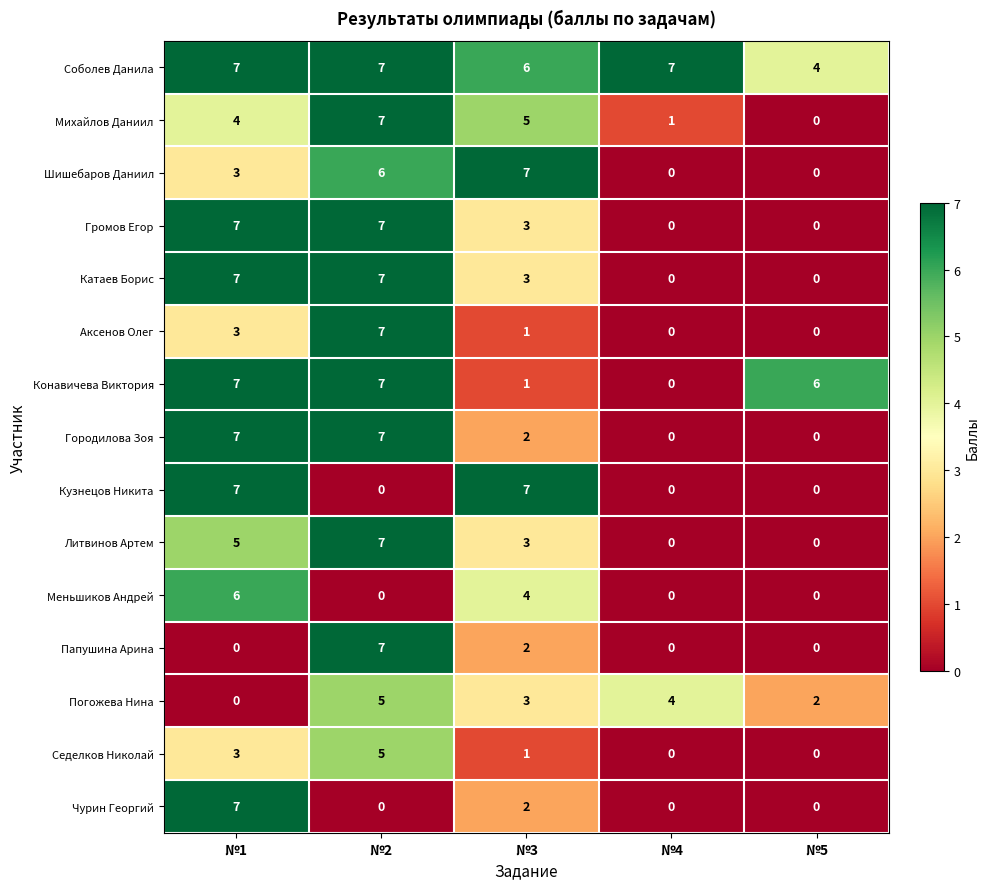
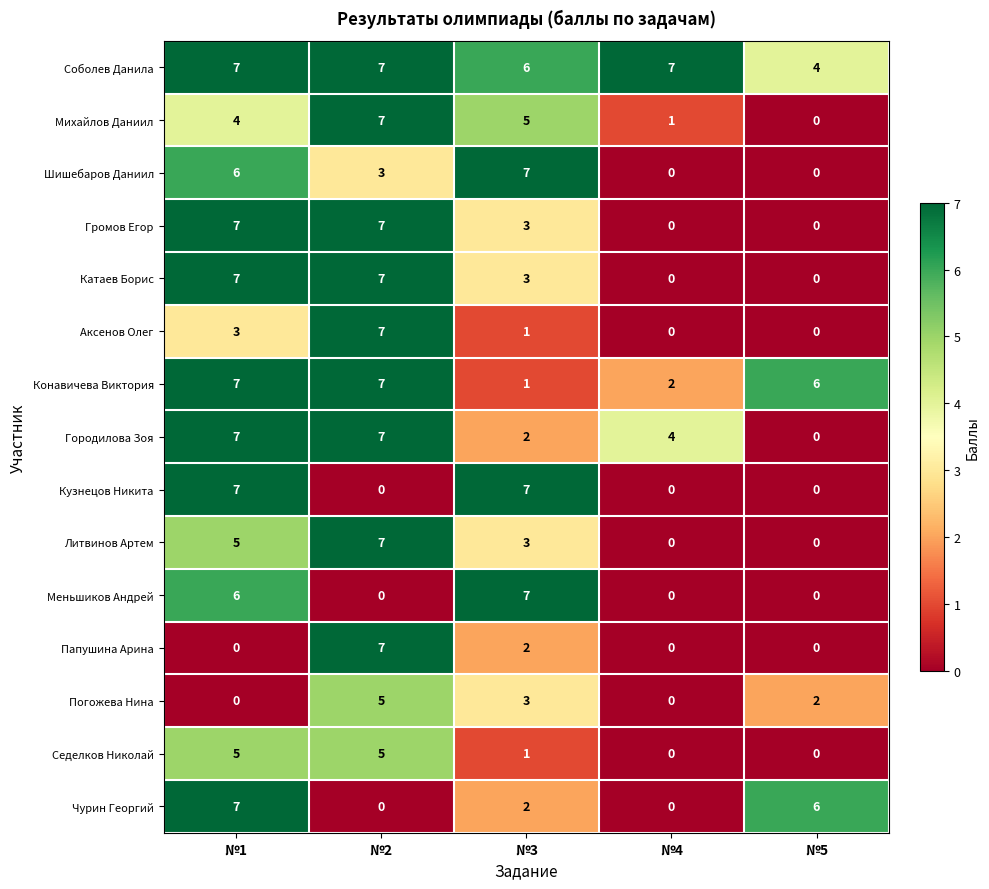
Шишебаров Даниил, №1: 3 -> 6
Шишебаров Даниил, №2: 6 -> 3
Конавичева Виктория, №4: 0 -> 2
Городилова Зоя, №4: 0 -> 4
Меньшиков Андрей, №3: 4 -> 7
Погожева Нина, №4: 4 -> 0
Седелков Николай, №1: 3 -> 5
Чурин Георгий, №5: 0 -> 6
